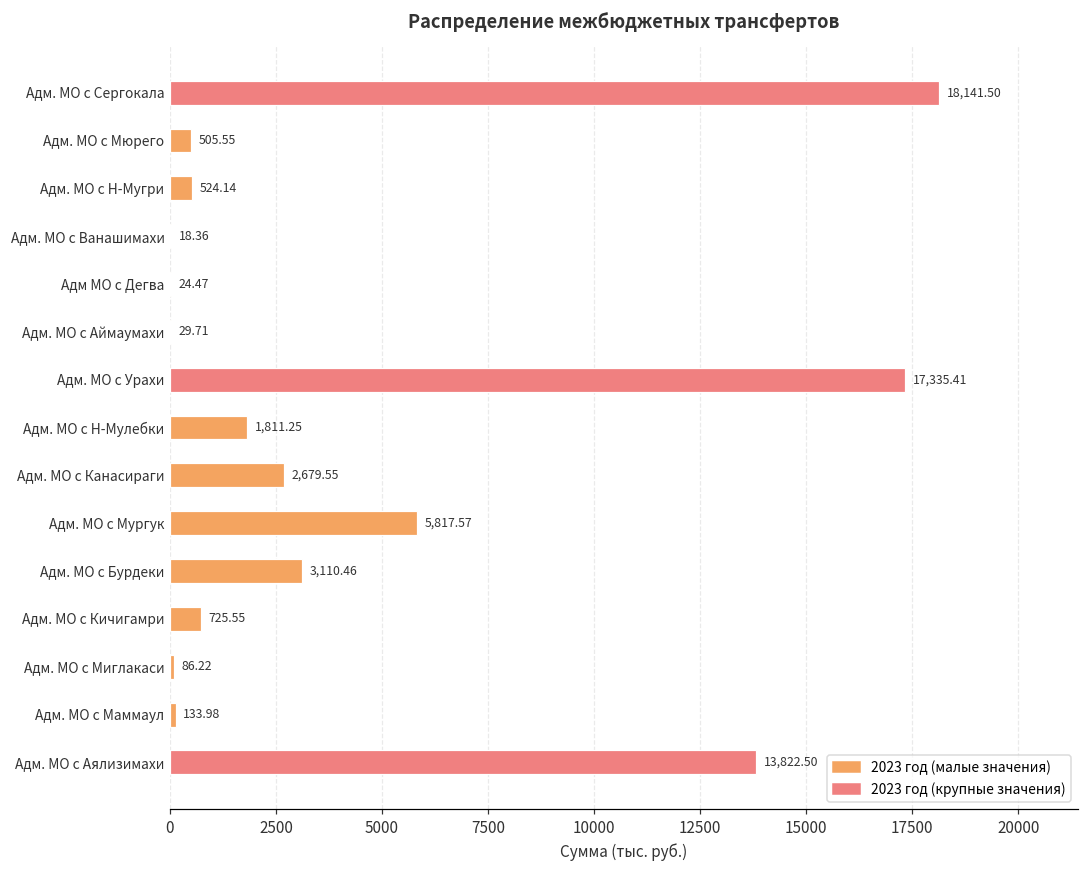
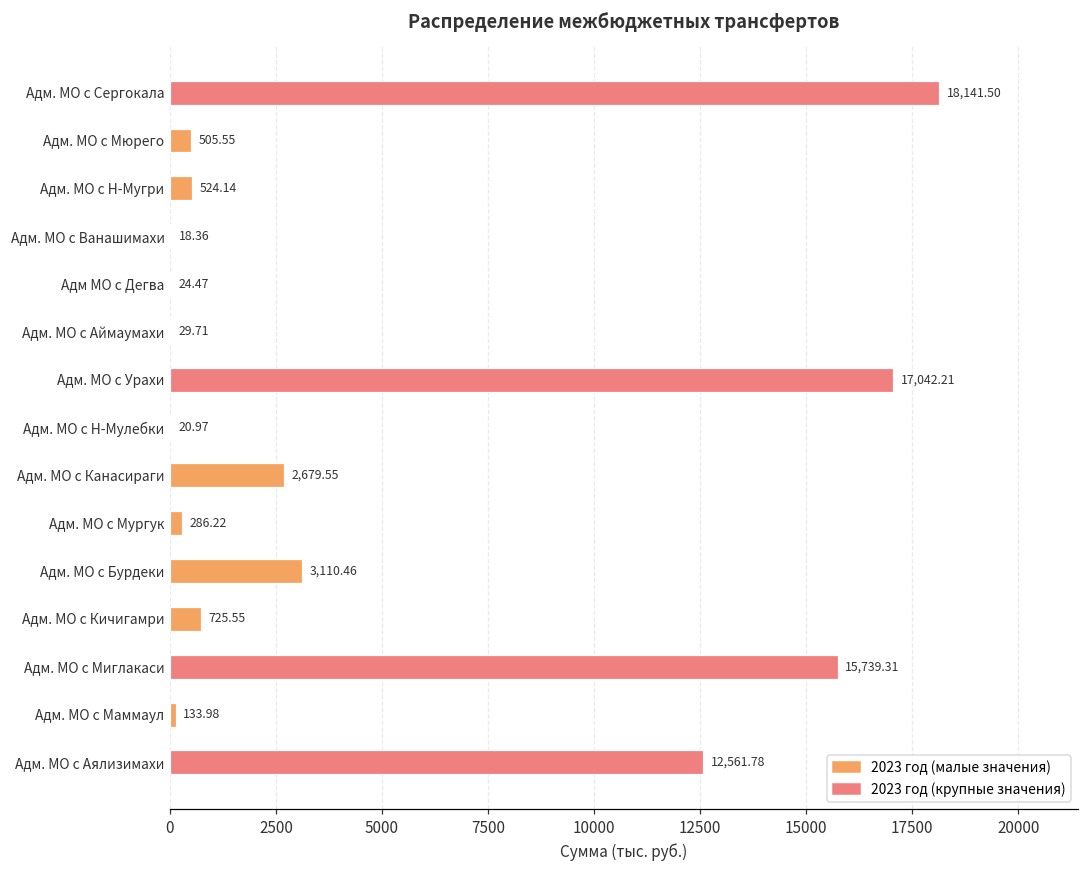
Адм. МО с Урахи: 17,335.41 -> 17,042.21
Адм. МО с Н-Мулебки: 1,811.25 -> 20.97
Адм. МО с Мургук: 5,817.57 -> 286.22
Адм. МО с Миглакаси: 86.22 -> 15,739.31
Адм. МО с Аялизимахи: 13,822.50 -> 12,561.78
